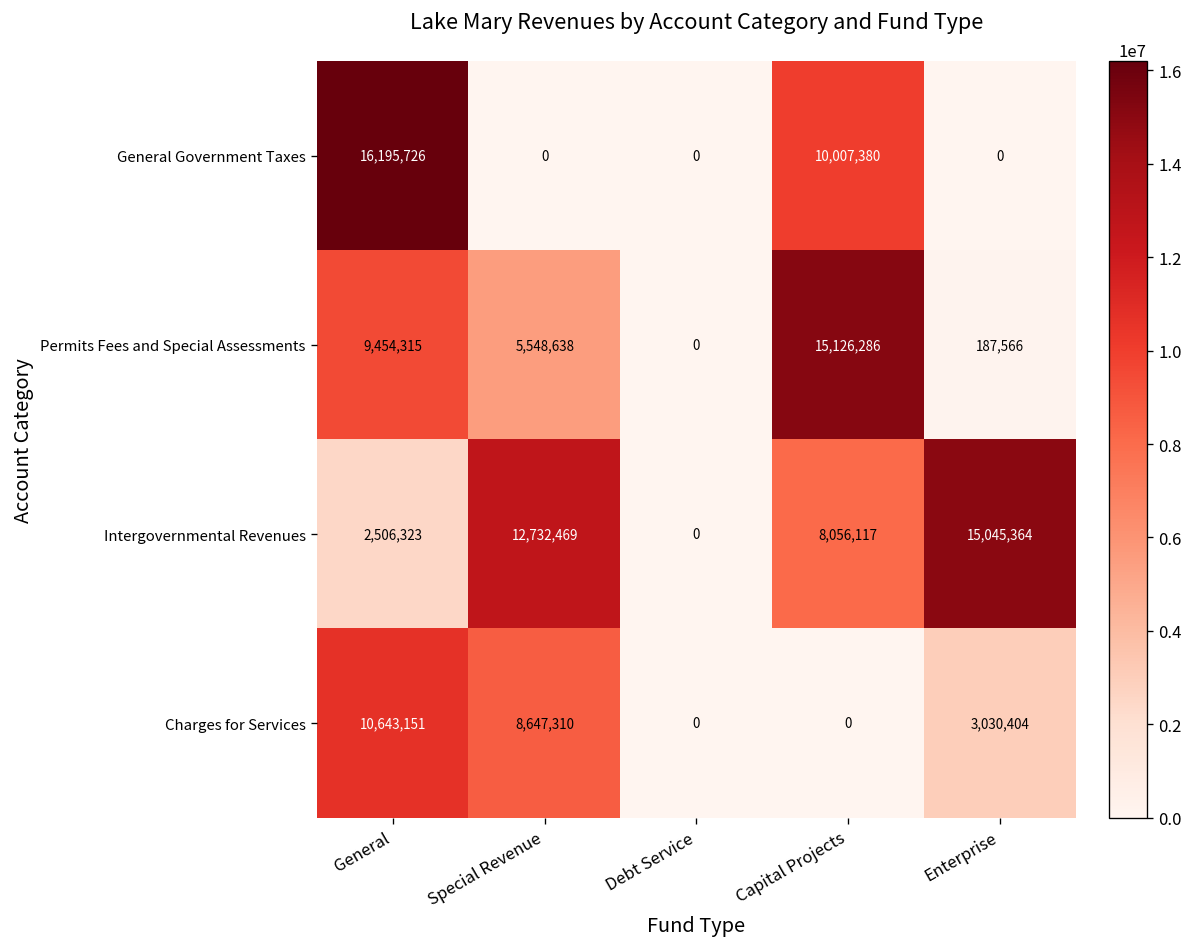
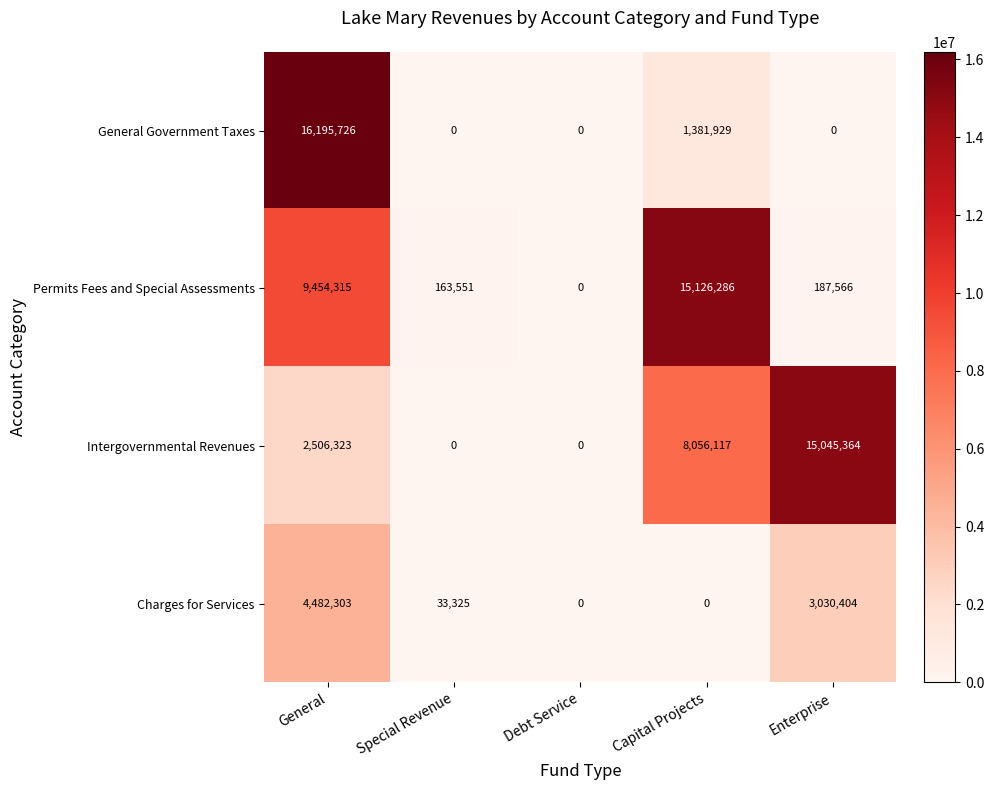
General Government Taxes, Capital Projects: 10,007,380 -> 1,381,929
Permits Fees and Special Assessments, Special Revenue: 5,548,638 -> 163,551
Intergovernmental Revenues, Special Revenue: 12,732,469 -> 0
Charges for Services, General: 10,643,151 -> 4,482,303
Charges for Services, Special Revenue: 8,647,310 -> 33,325
